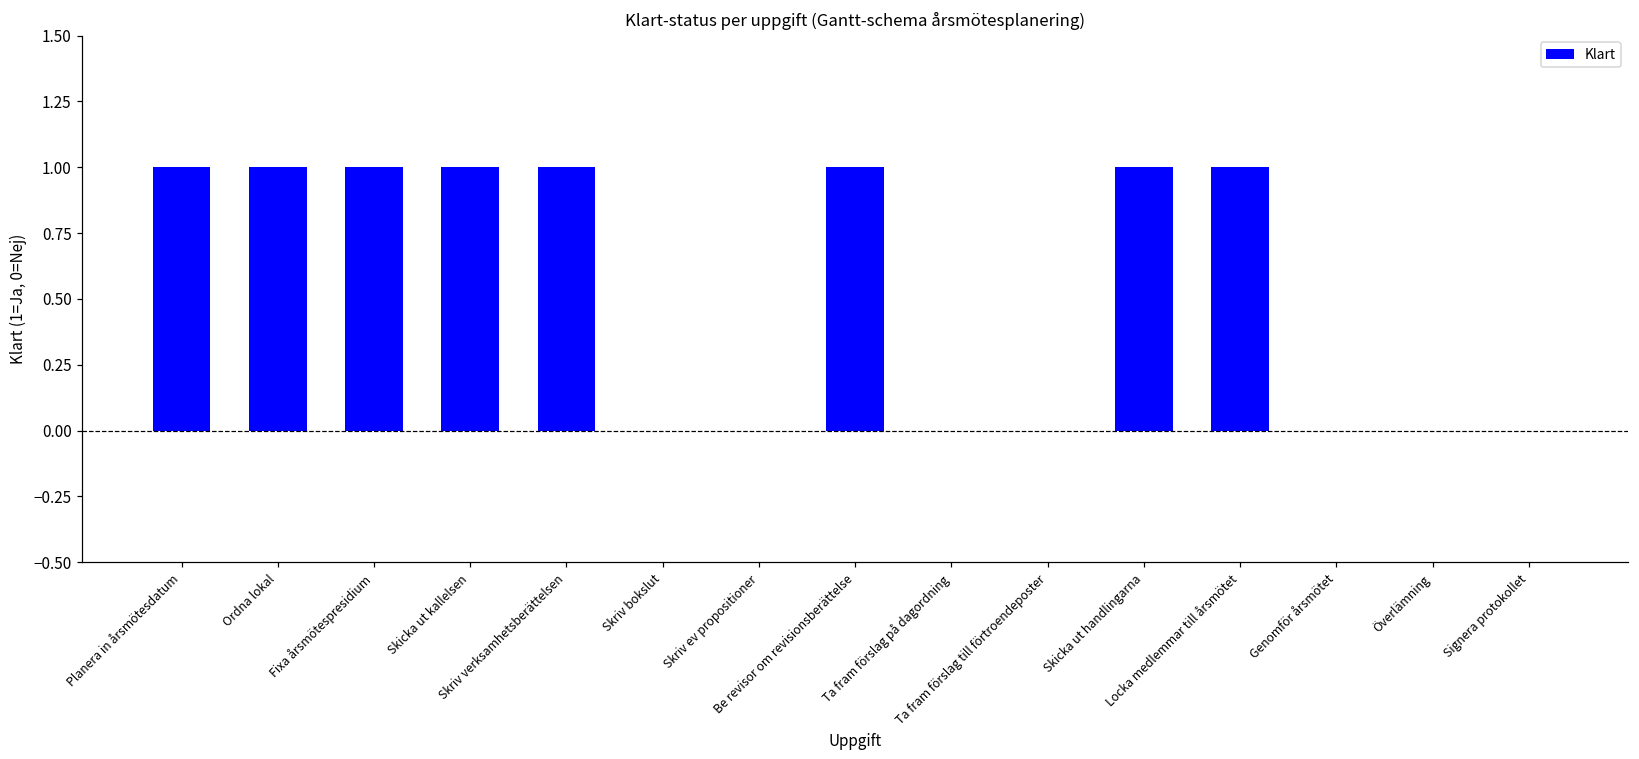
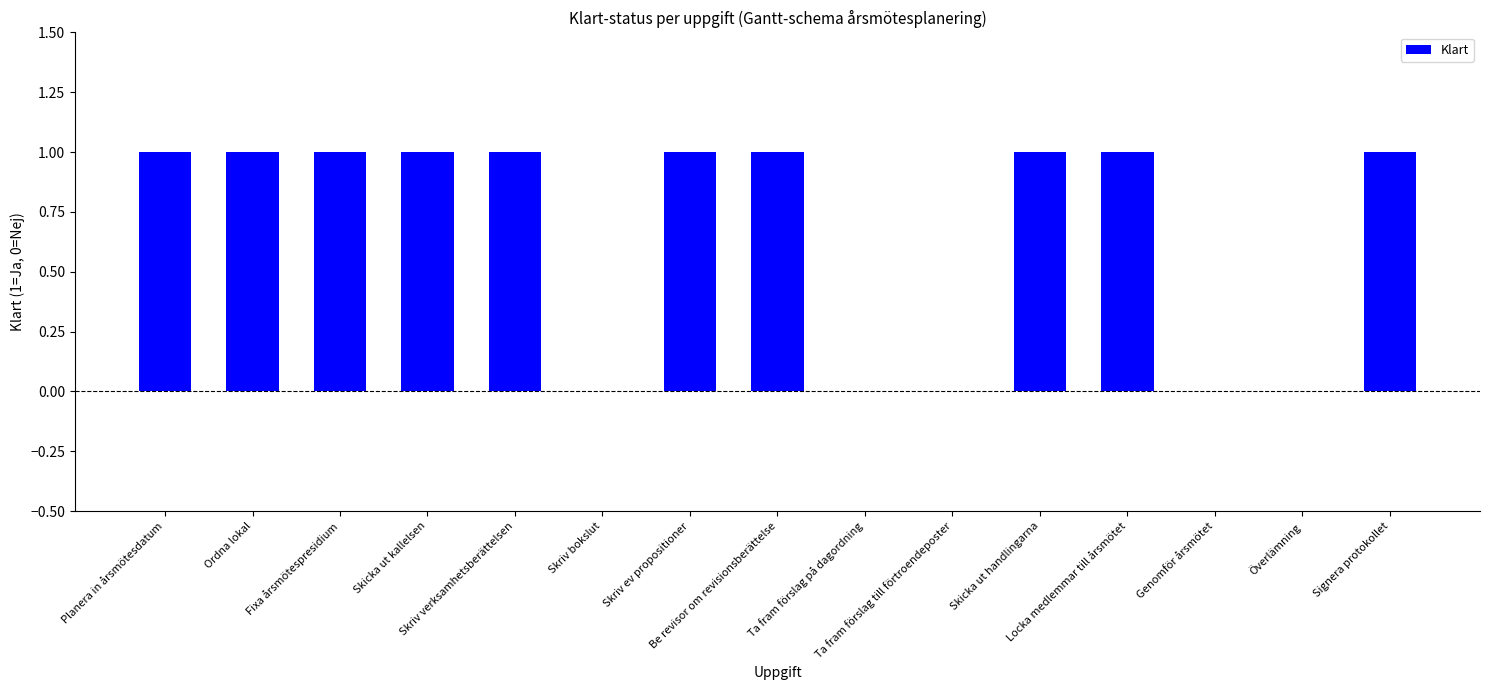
Skriv ev propositioner: 0 -> 1
Signera protokollet: 0 -> 1
